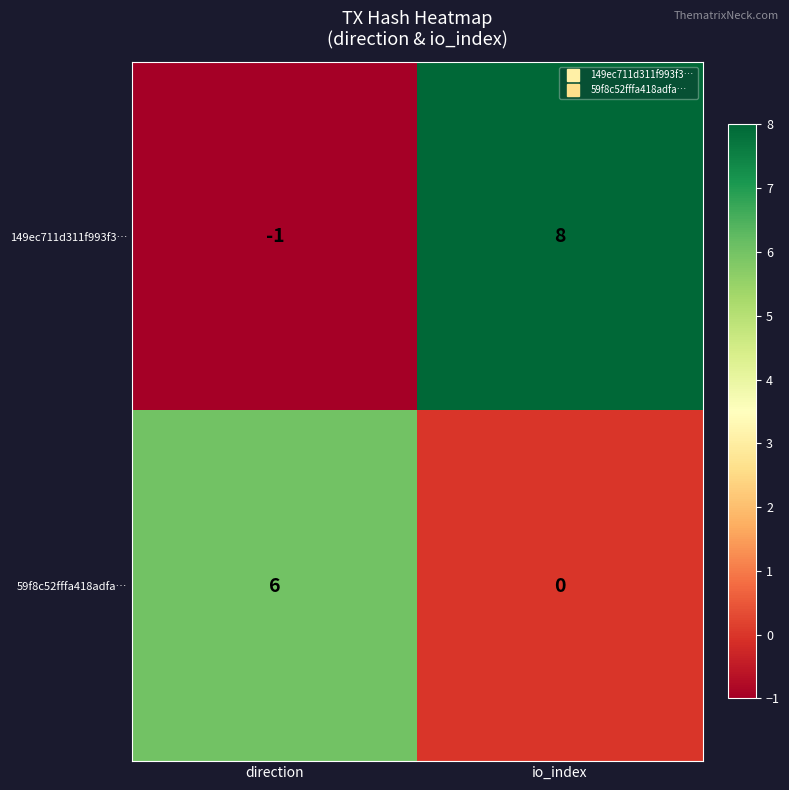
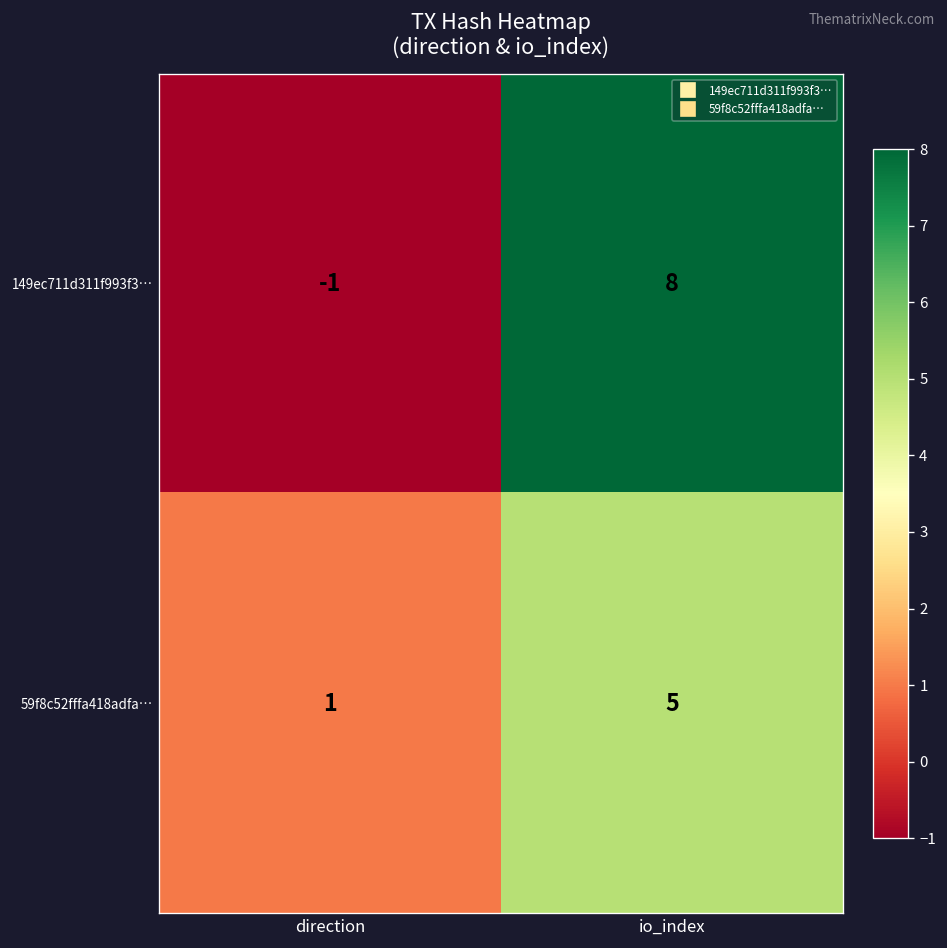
59f8c52fffa418adfa…, direction: 6 -> 1
59f8c52fffa418adfa…, io_index: 0 -> 5
